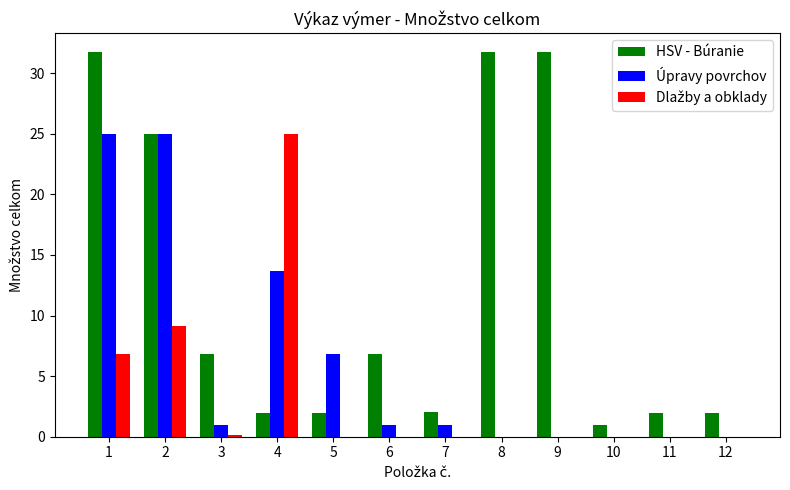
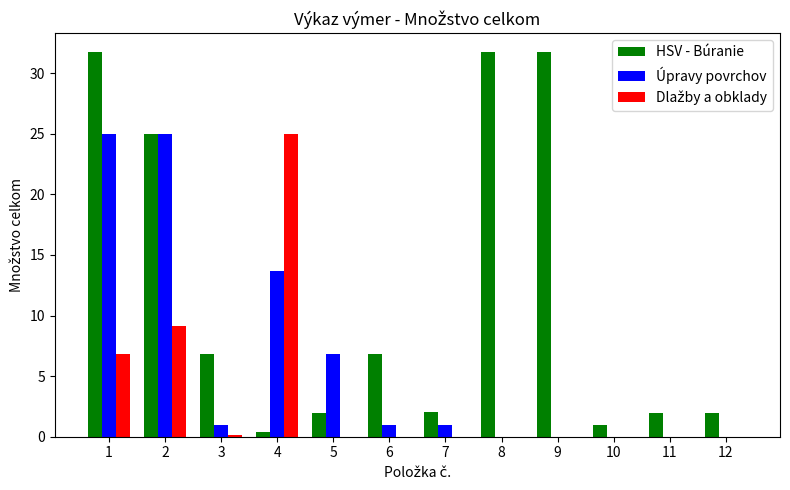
HSV - Búranie, 4: 2.0 -> 0.4
